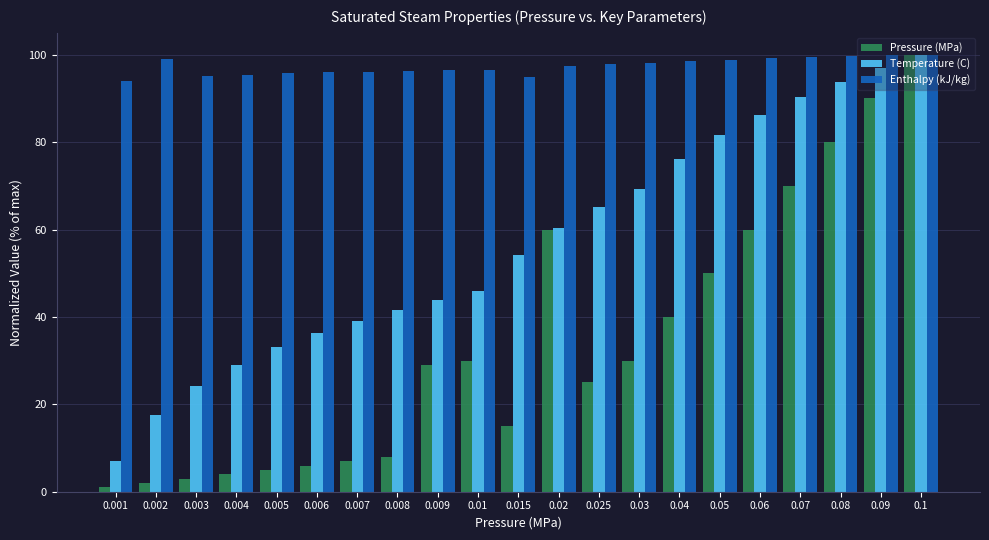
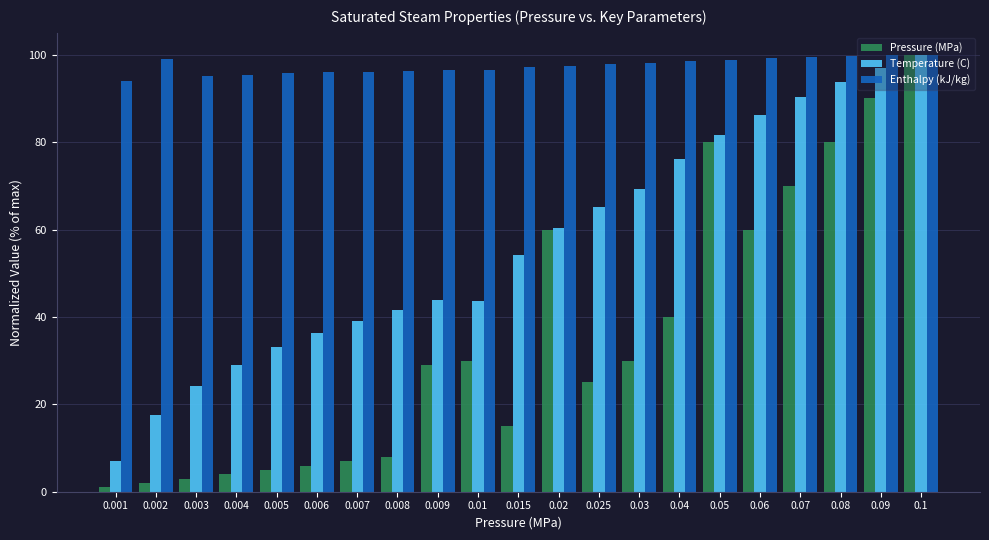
Temperature (C), 0.01: 46 -> 44
Enthalpy (kJ/kg), 0.015: 95 -> 97
Pressure (MPa), 0.05: 50 -> 80
